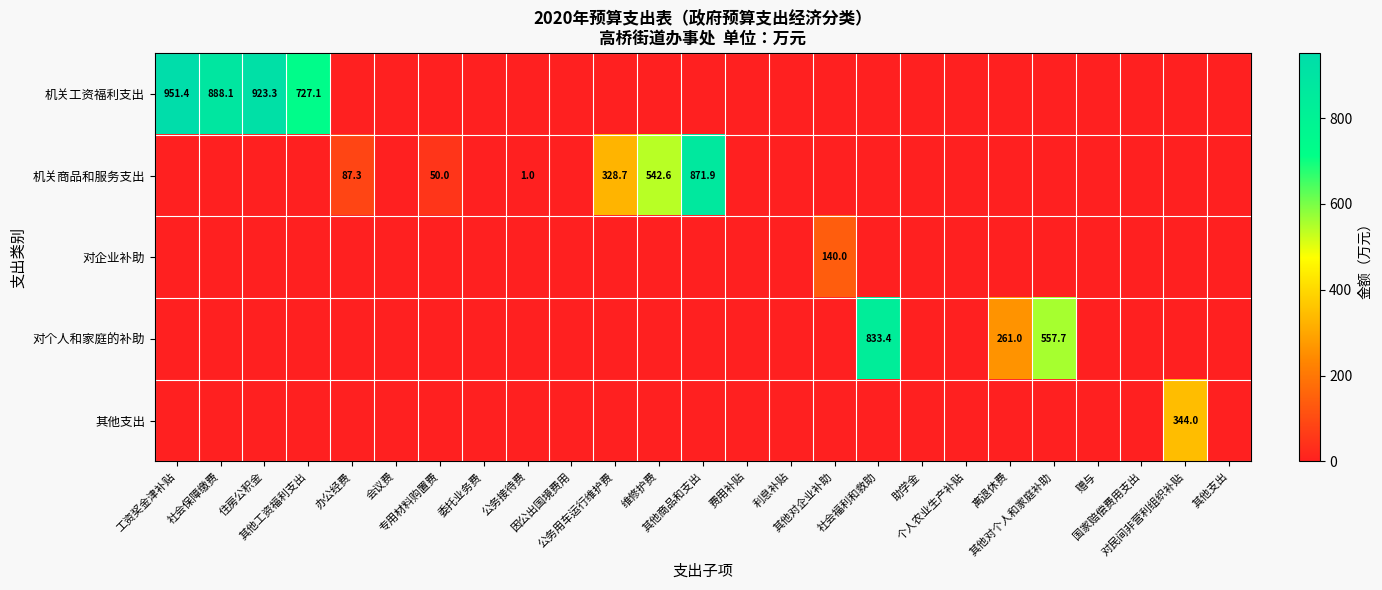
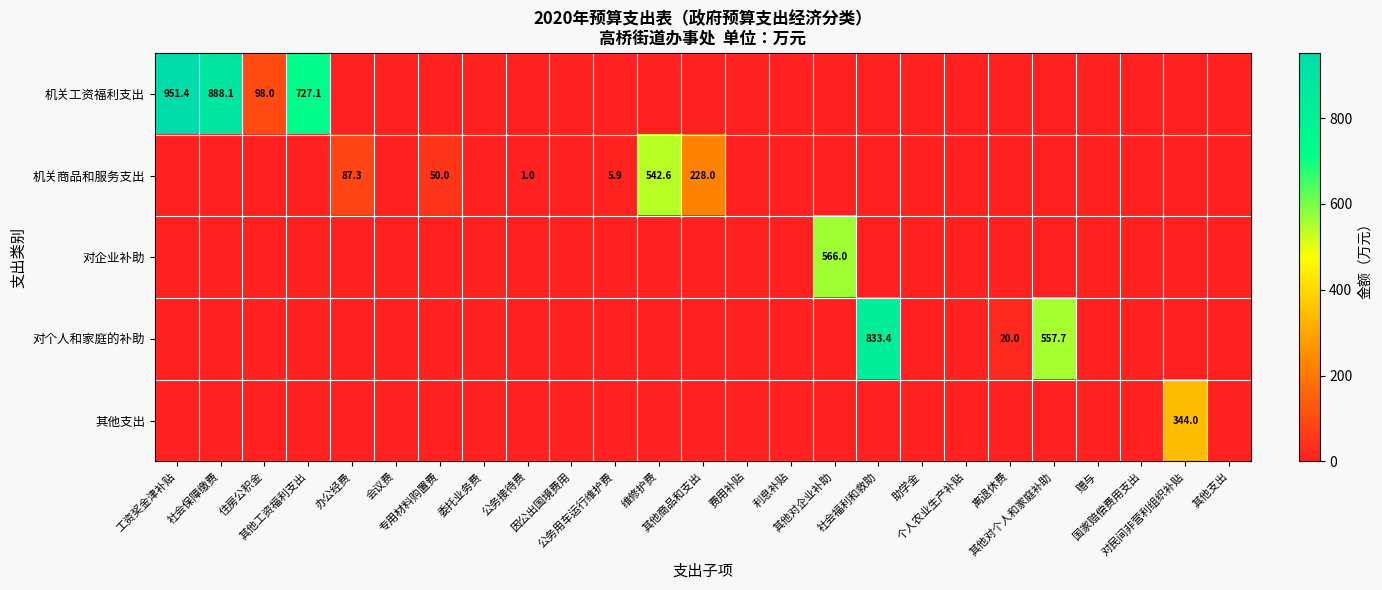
机关工资福利支出, 住房公积金: 923.3 -> 98.0
机关商品和服务支出, 公务用车运行维护费: 328.7 -> 5.9
机关商品和服务支出, 其他商品和支出: 871.9 -> 228.0
对企业补助, 其他对企业补助: 140.0 -> 566.0
对个人和家庭的补助, 离退休费: 261.0 -> 20.0
